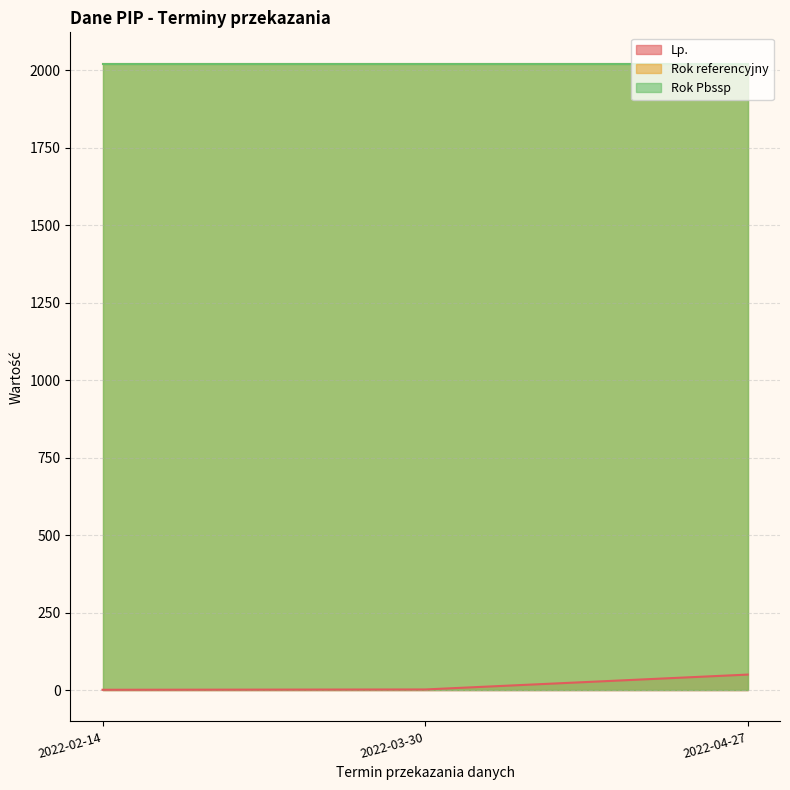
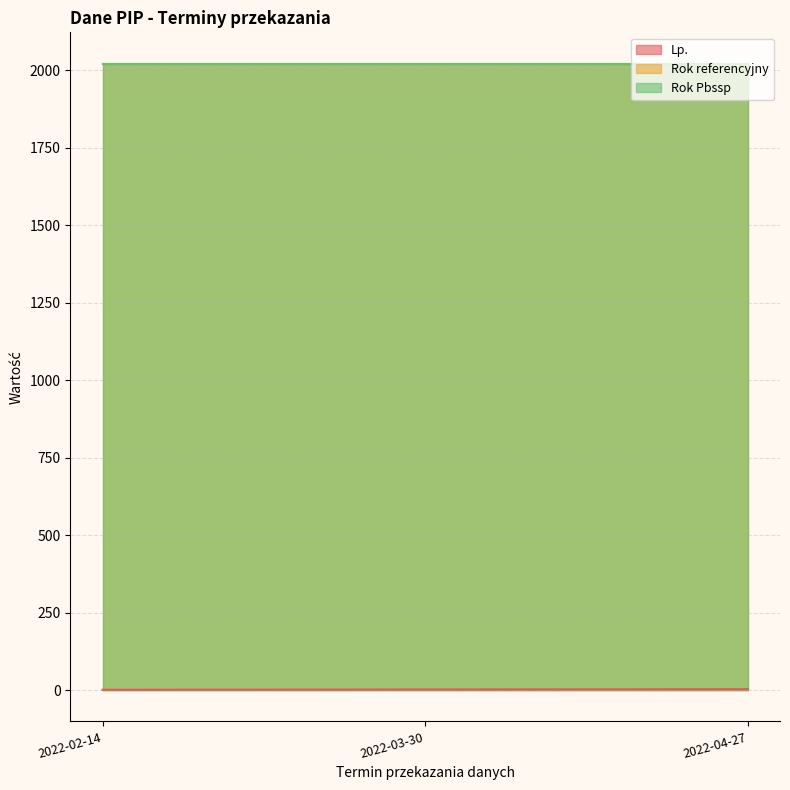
Lp., 2022-04-27: 50 -> 0
